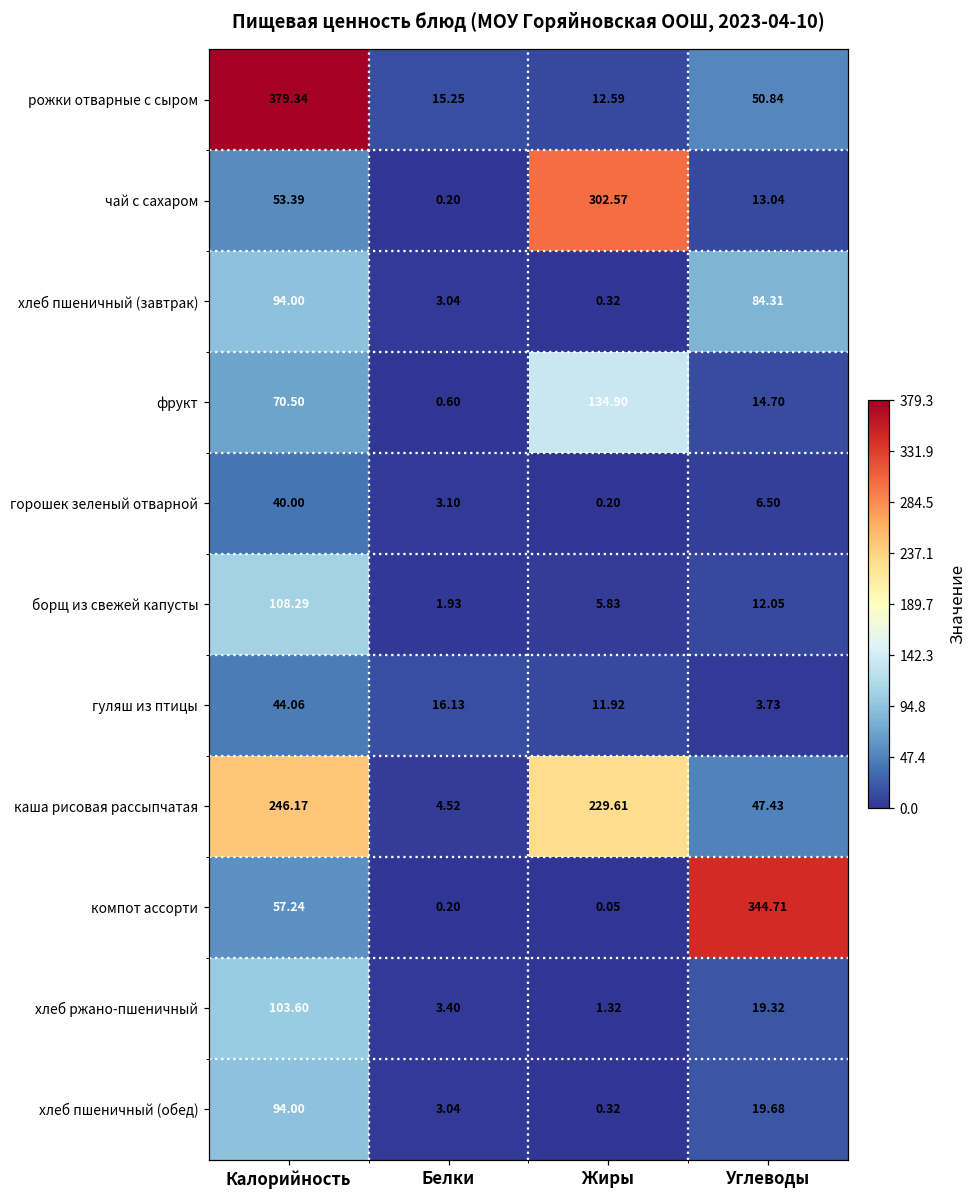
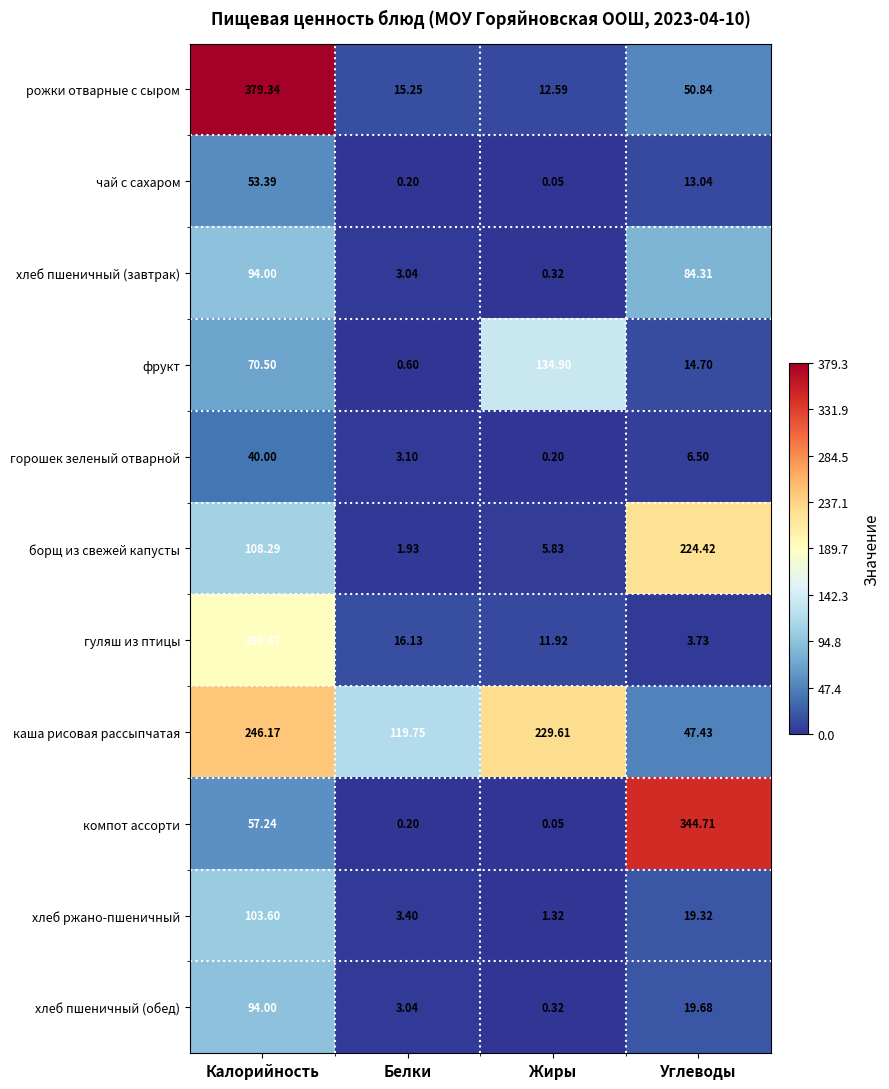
чай с сахаром, Жиры: 302.57 -> 0.05
борщ из свежей капусты, Углеводы: 12.05 -> 224.42
гуляш из птицы, Калорийность: 44.06 -> 189.47
каша рисовая рассыпчатая, Белки: 4.52 -> 119.75
